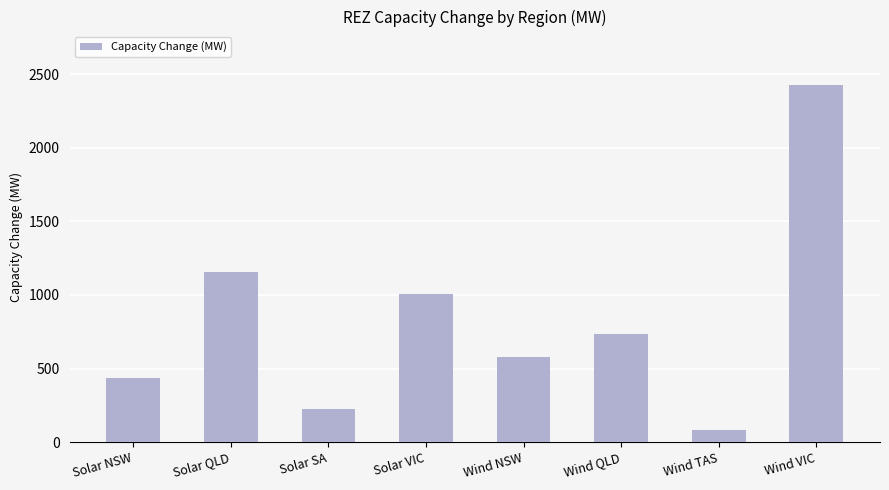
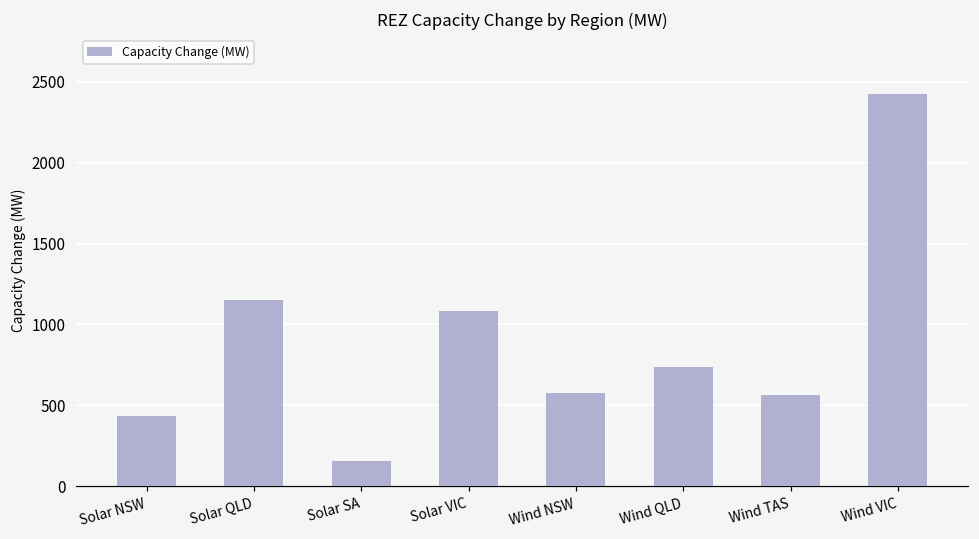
Solar SA: 220 -> 160
Solar VIC: 1010 -> 1090
Wind TAS: 80 -> 560
